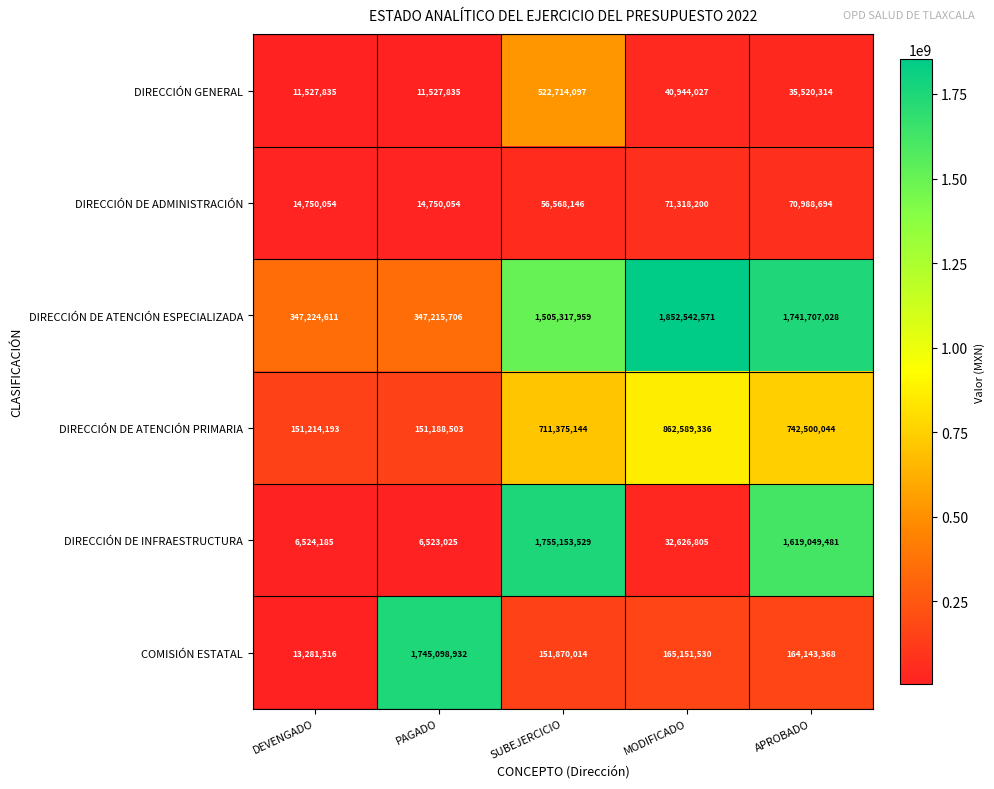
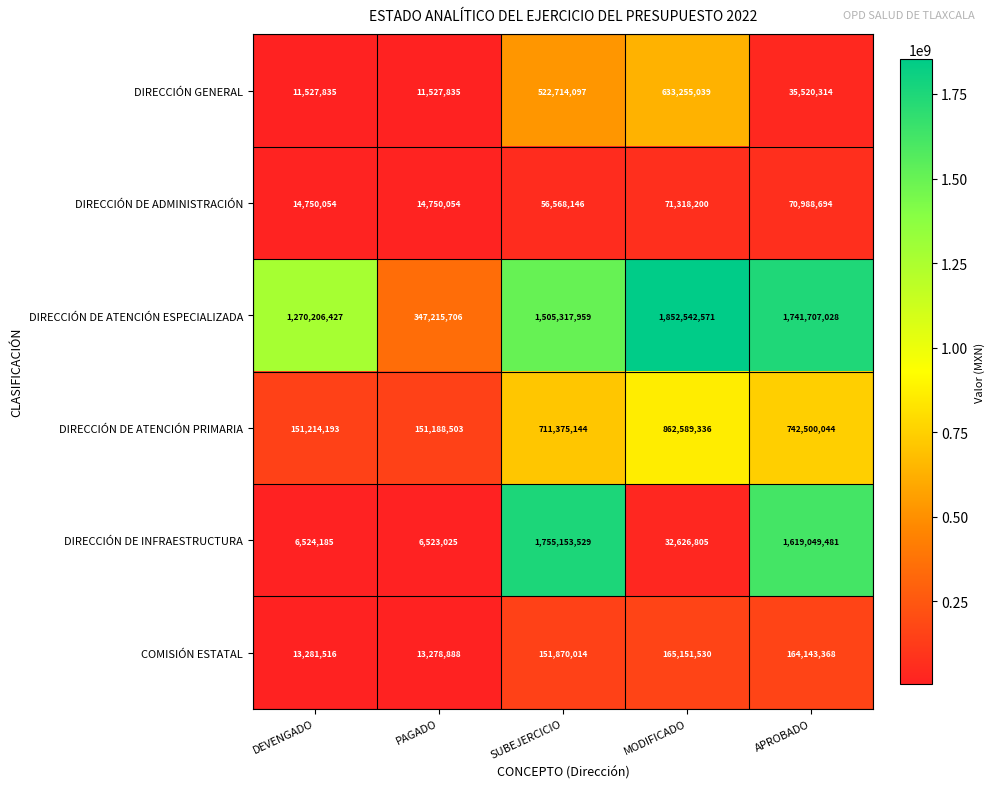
DIRECCIÓN GENERAL, MODIFICADO: 40,944,027 -> 633,255,039
DIRECCIÓN DE ATENCIÓN ESPECIALIZADA, DEVENGADO: 347,224,611 -> 1,270,206,427
COMISIÓN ESTATAL, PAGADO: 1,745,098,932 -> 13,278,888
